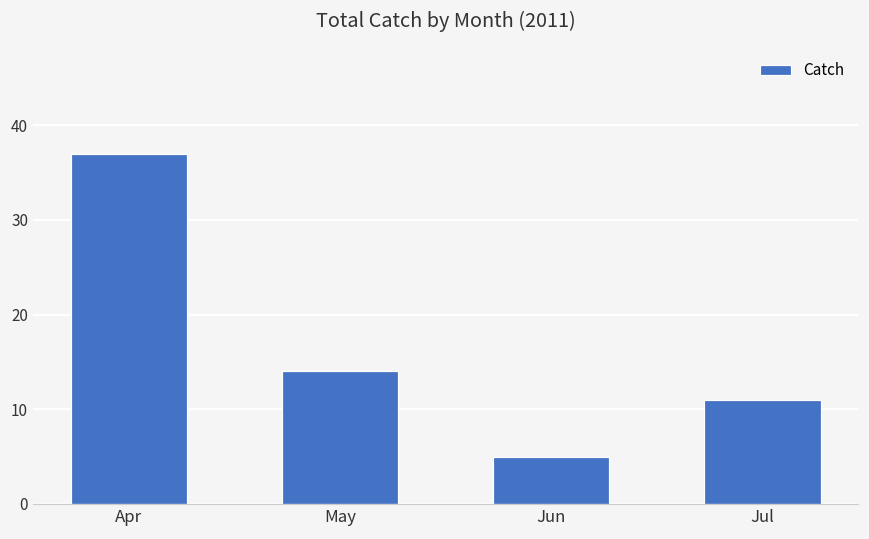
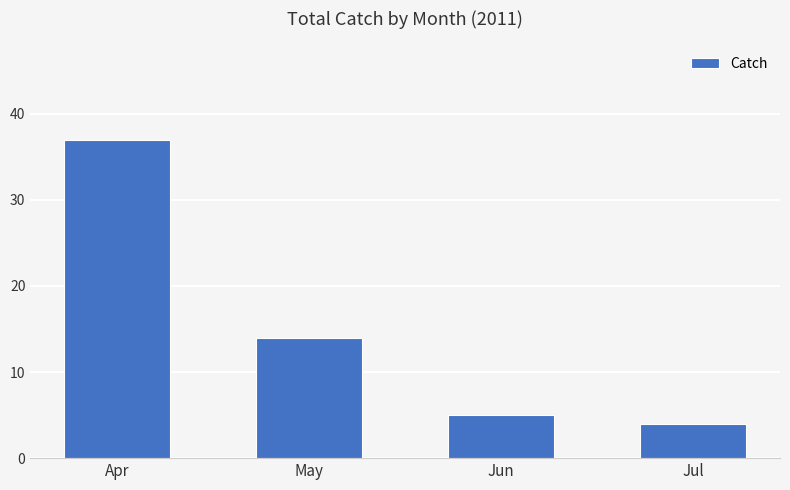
Jul: 11 -> 4
